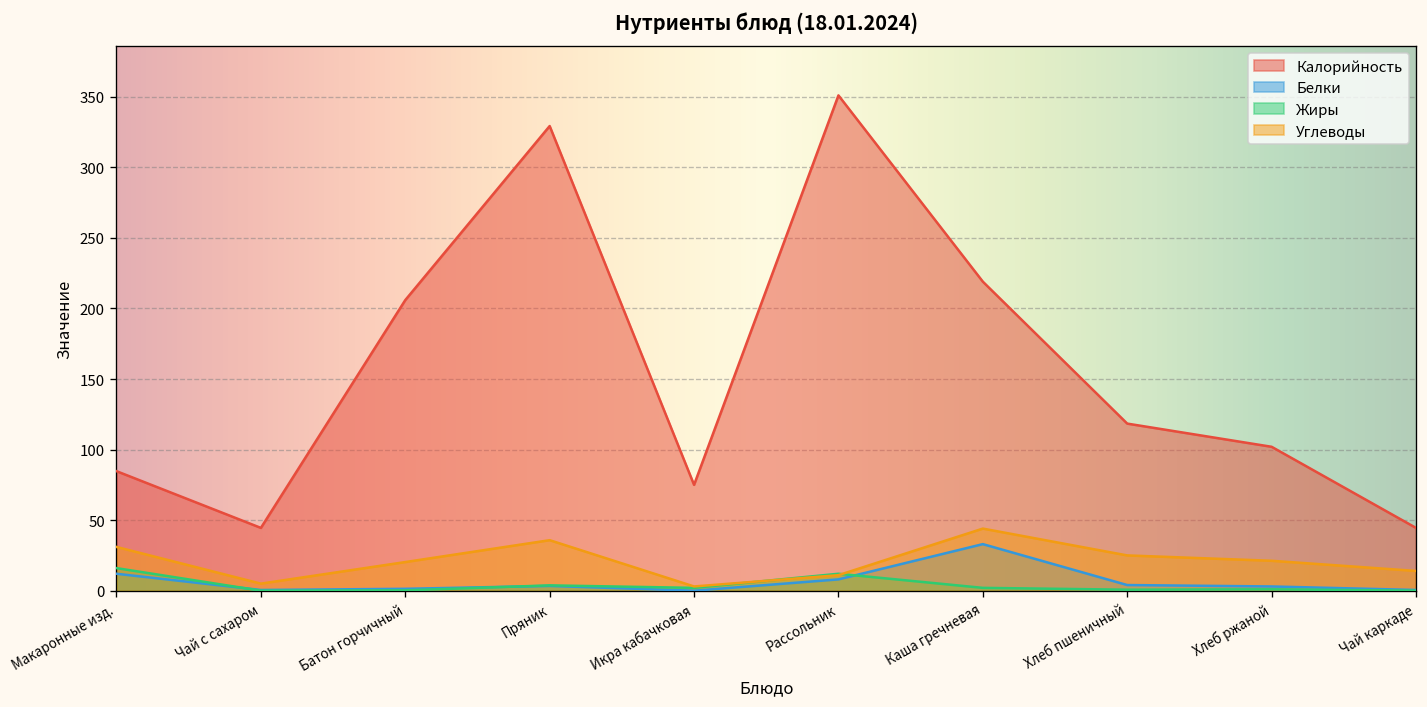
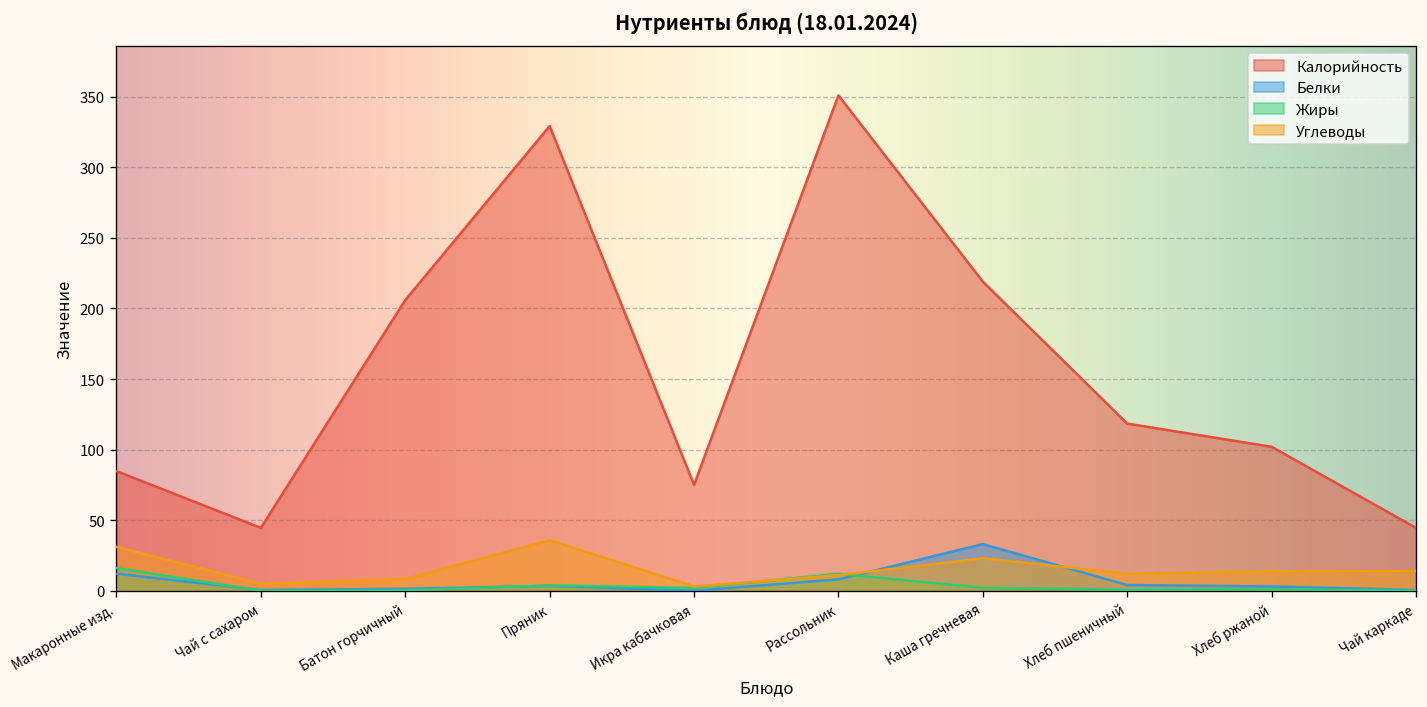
Углеводы, Батон горчичный: 20 -> 8
Углеводы, Каша гречневая: 44 -> 23
Углеводы, Хлеб пшеничный: 25 -> 12
Углеводы, Хлеб ржаной: 21 -> 14
